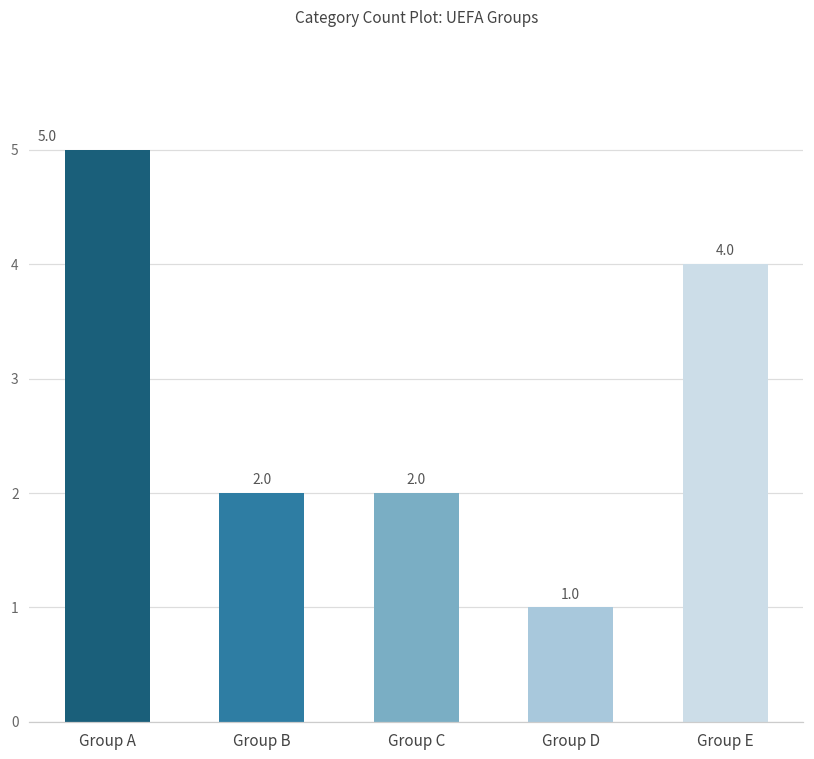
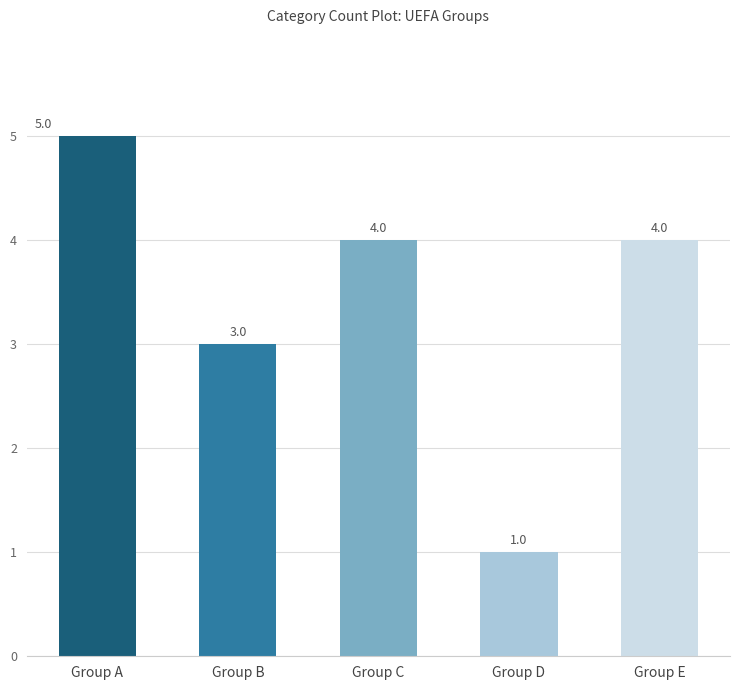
Group B: 2.0 -> 3.0
Group C: 2.0 -> 4.0
